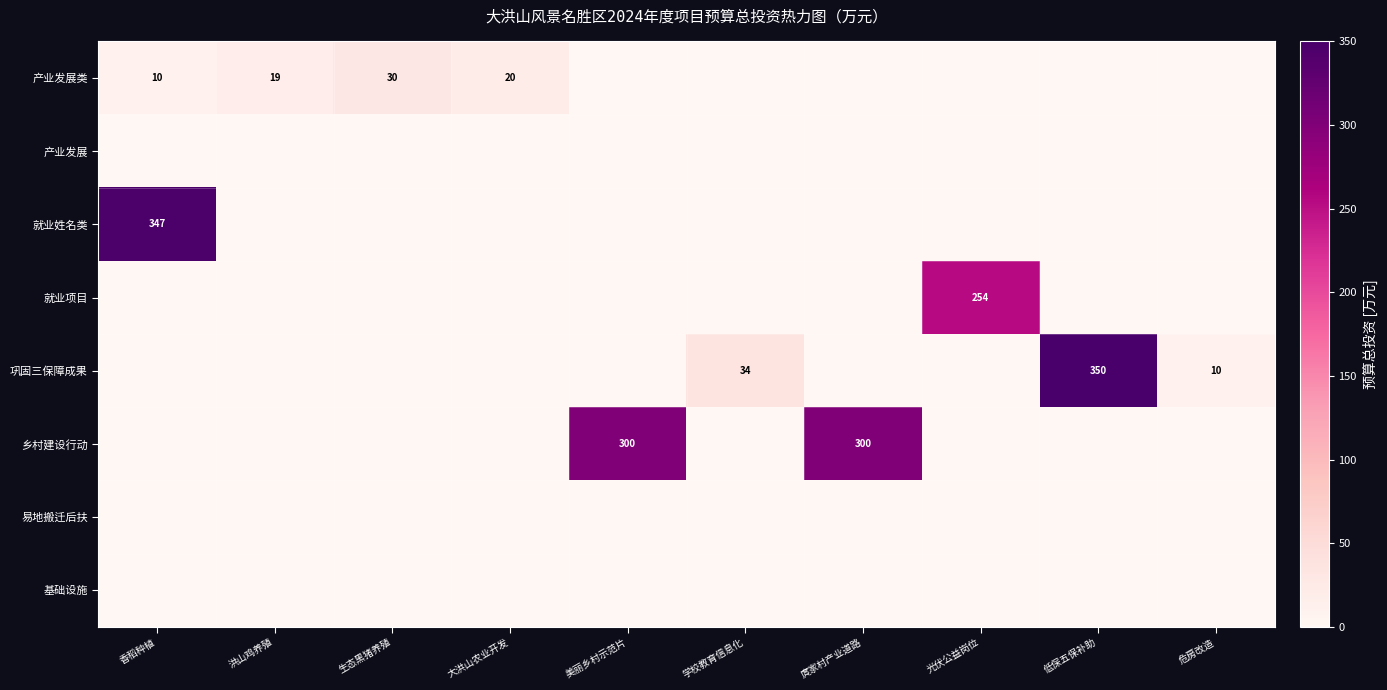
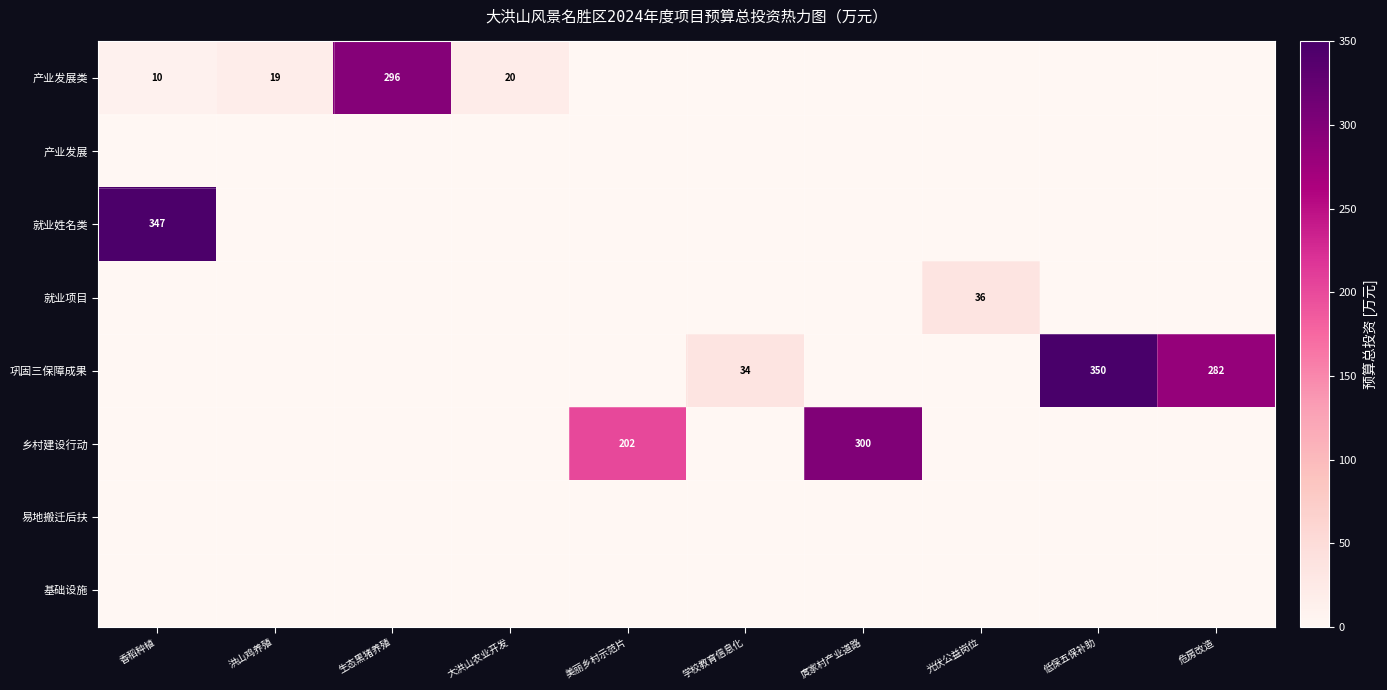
产业发展类, 生态黑猪养殖: 30 -> 296
就业项目, 光伏公益岗位: 254 -> 36
巩固三保障成果, 危房改造: 10 -> 282
乡村建设行动, 美丽乡村示范片: 300 -> 202
